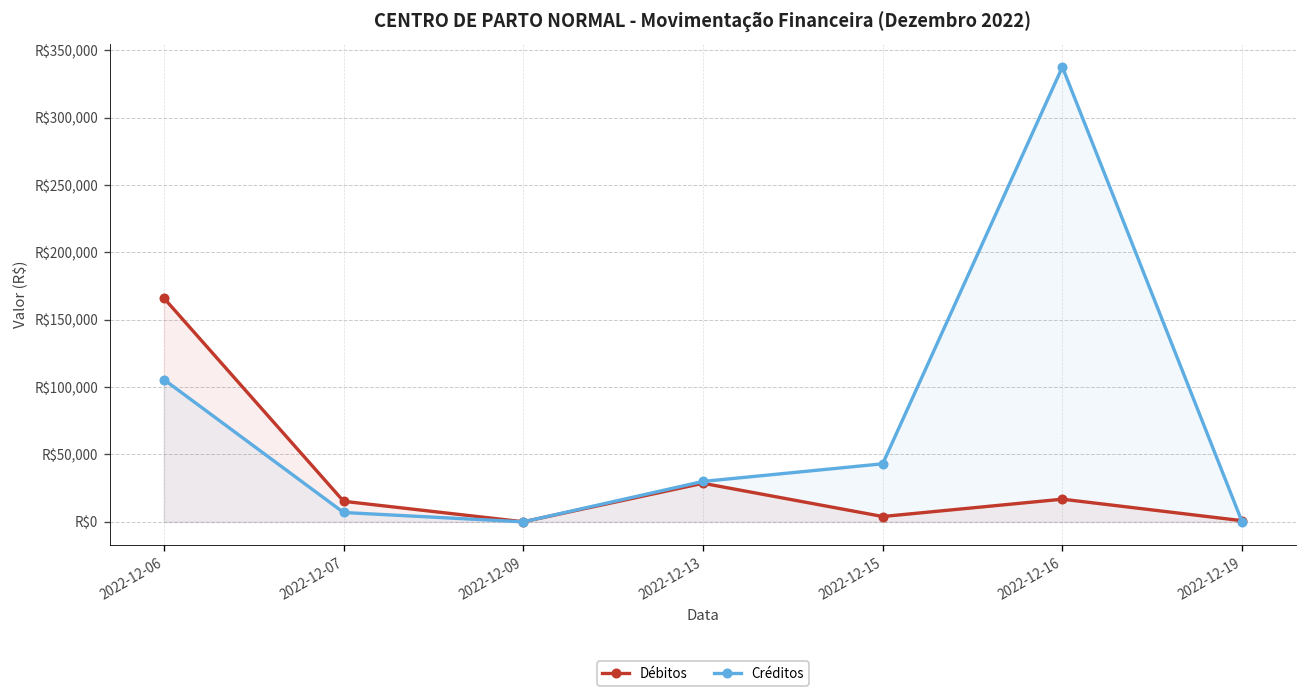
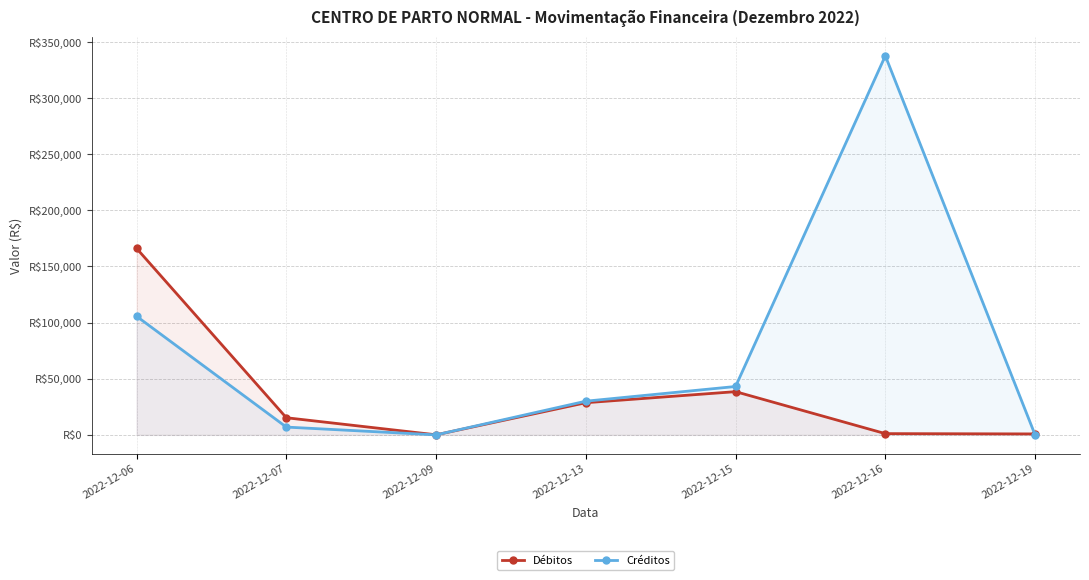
Débitos, 2022-12-15: R$4,000 -> R$38,000
Débitos, 2022-12-16: R$17,000 -> R$1,000
